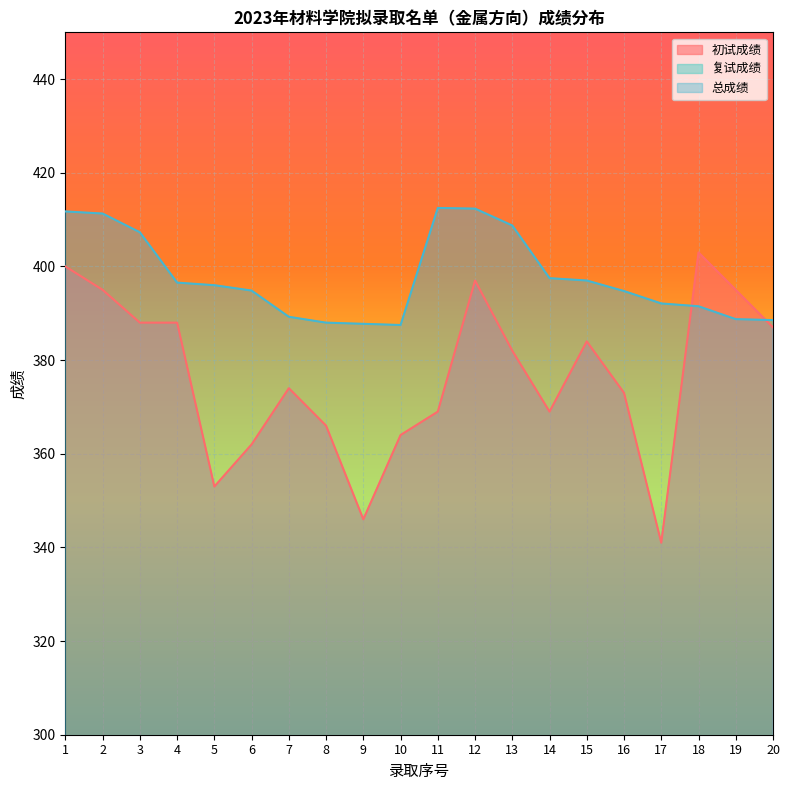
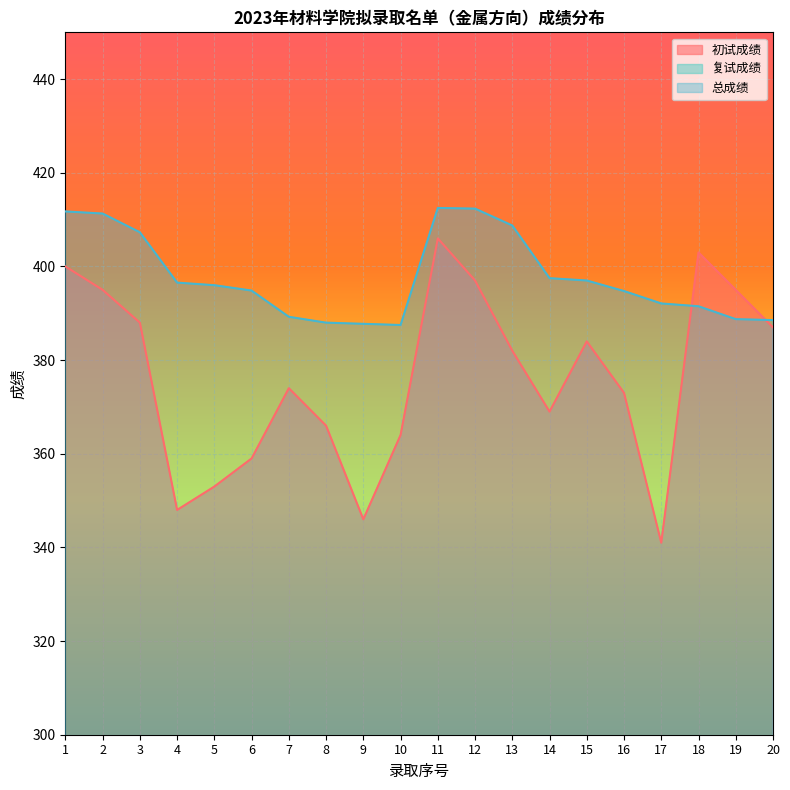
初试成绩, 4: 388 -> 348
初试成绩, 6: 362 -> 359
初试成绩, 11: 369 -> 406
